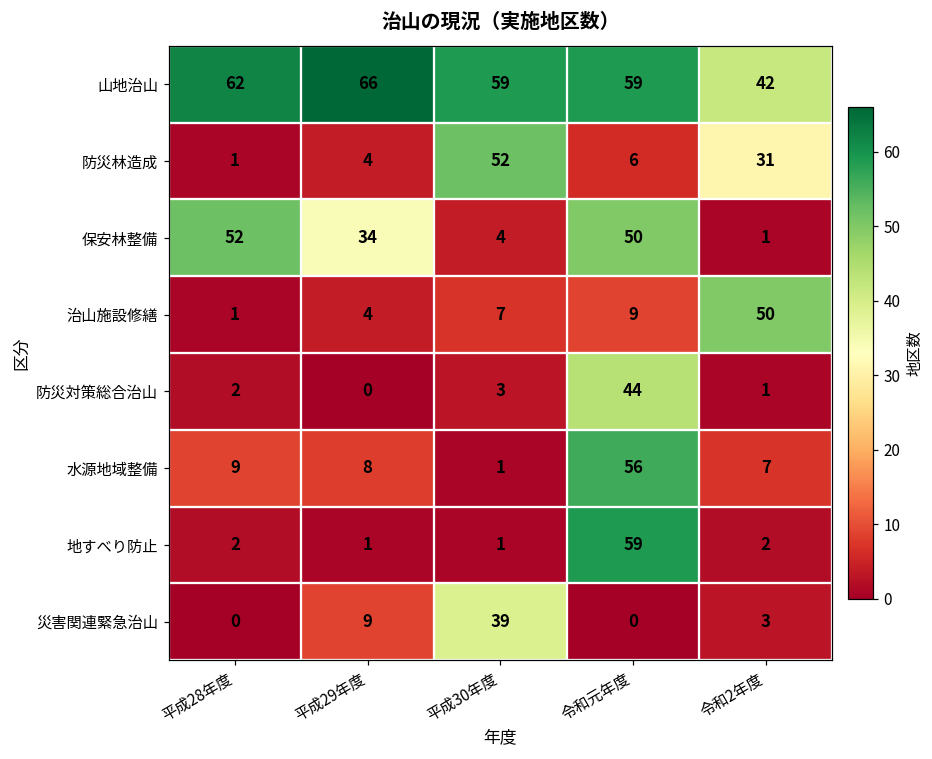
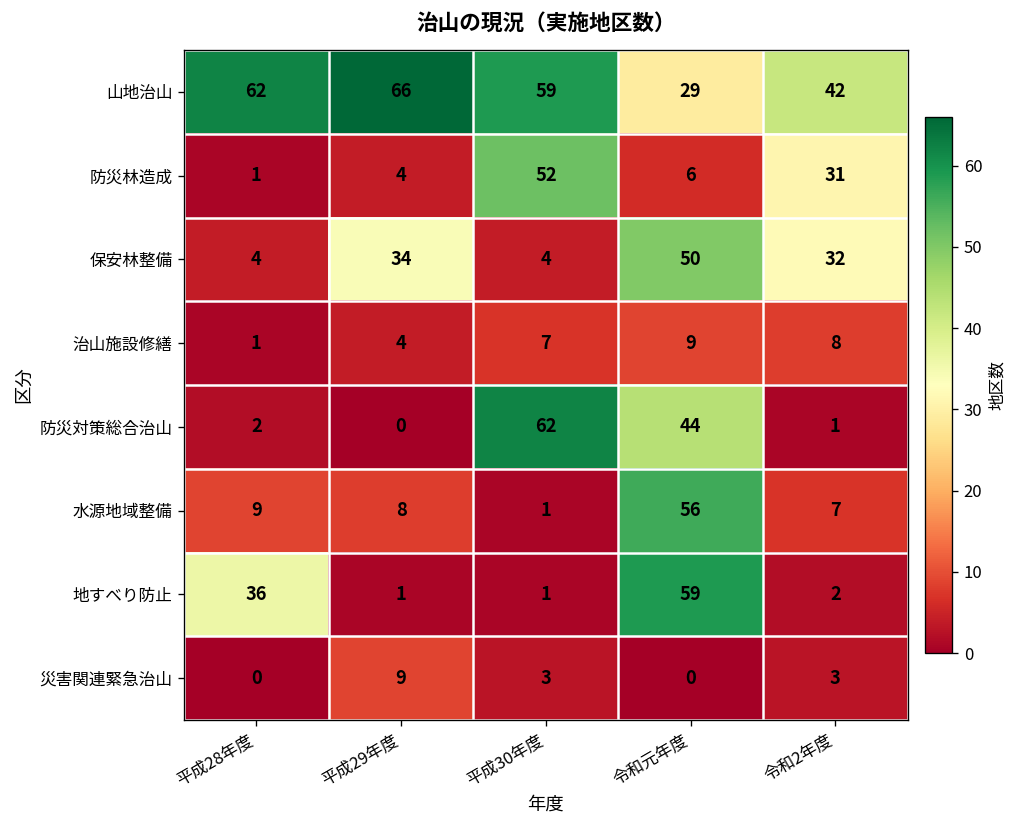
山地治山, 令和元年度: 59 -> 29
保安林整備, 平成28年度: 52 -> 4
保安林整備, 令和2年度: 1 -> 32
治山施設修繕, 令和2年度: 50 -> 8
防災対策総合治山, 平成30年度: 3 -> 62
地すべり防止, 平成28年度: 2 -> 36
災害関連緊急治山, 平成30年度: 39 -> 3
